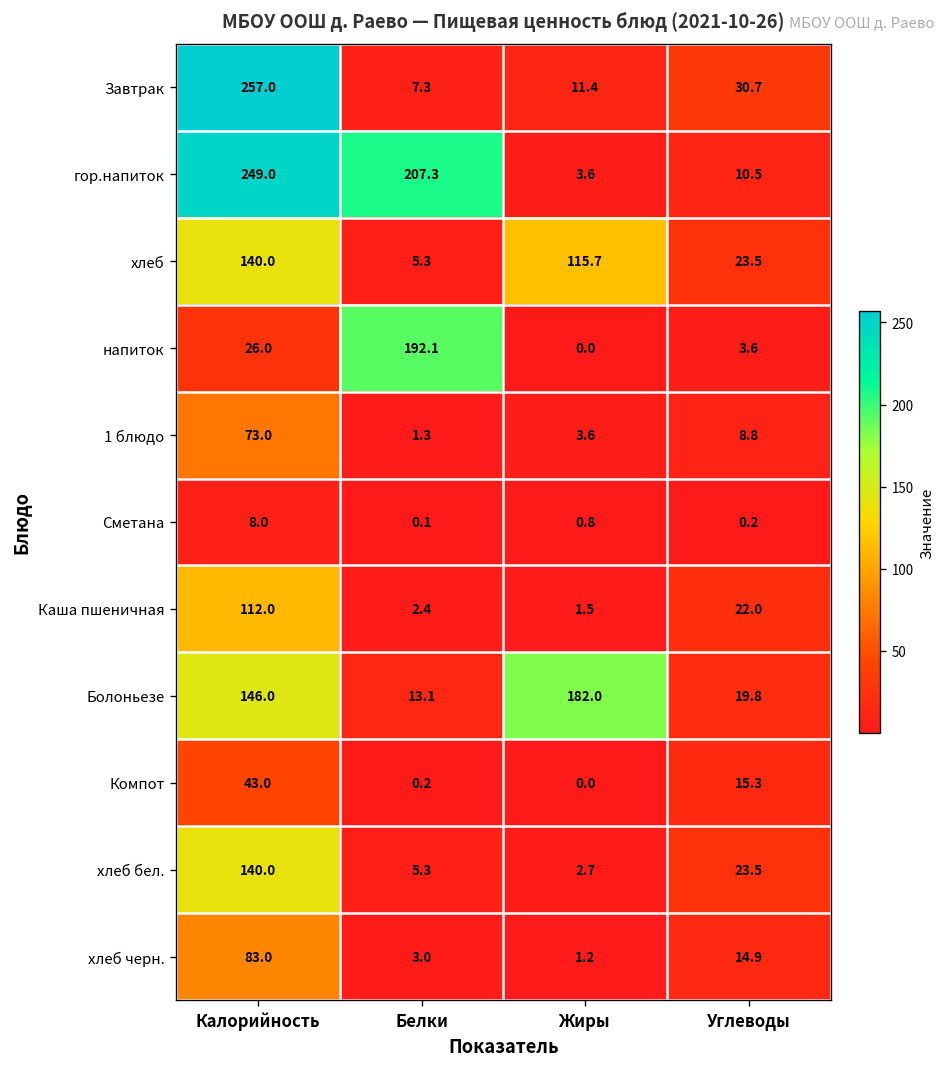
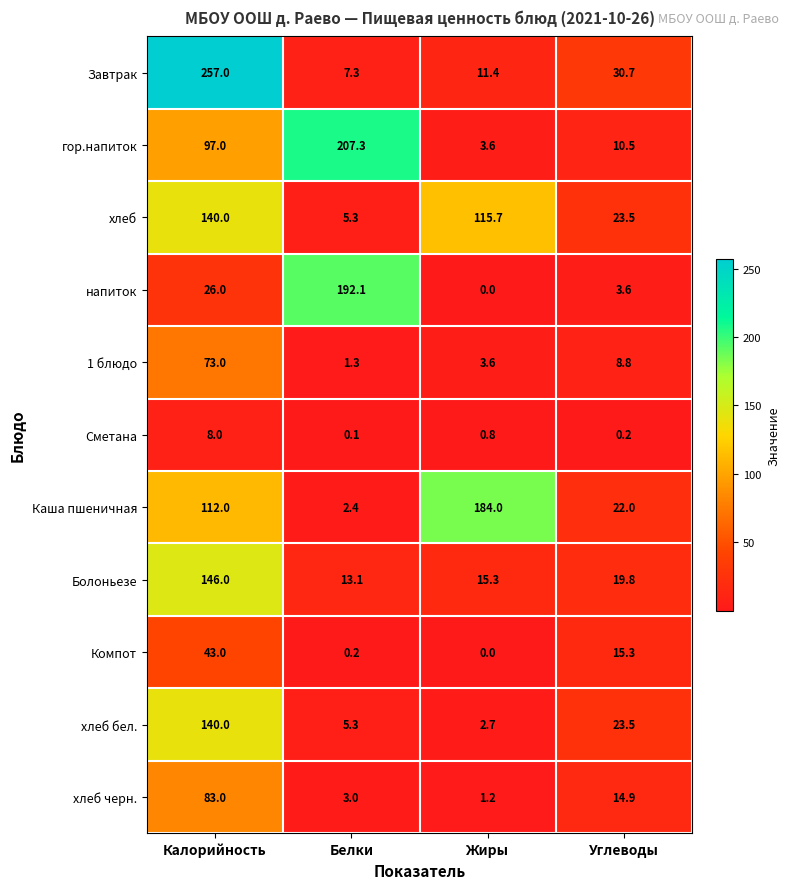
гор.напиток, Калорийность: 249.0 -> 97.0
Каша пшеничная, Жиры: 1.5 -> 184.0
Болоньезе, Жиры: 182.0 -> 15.3
